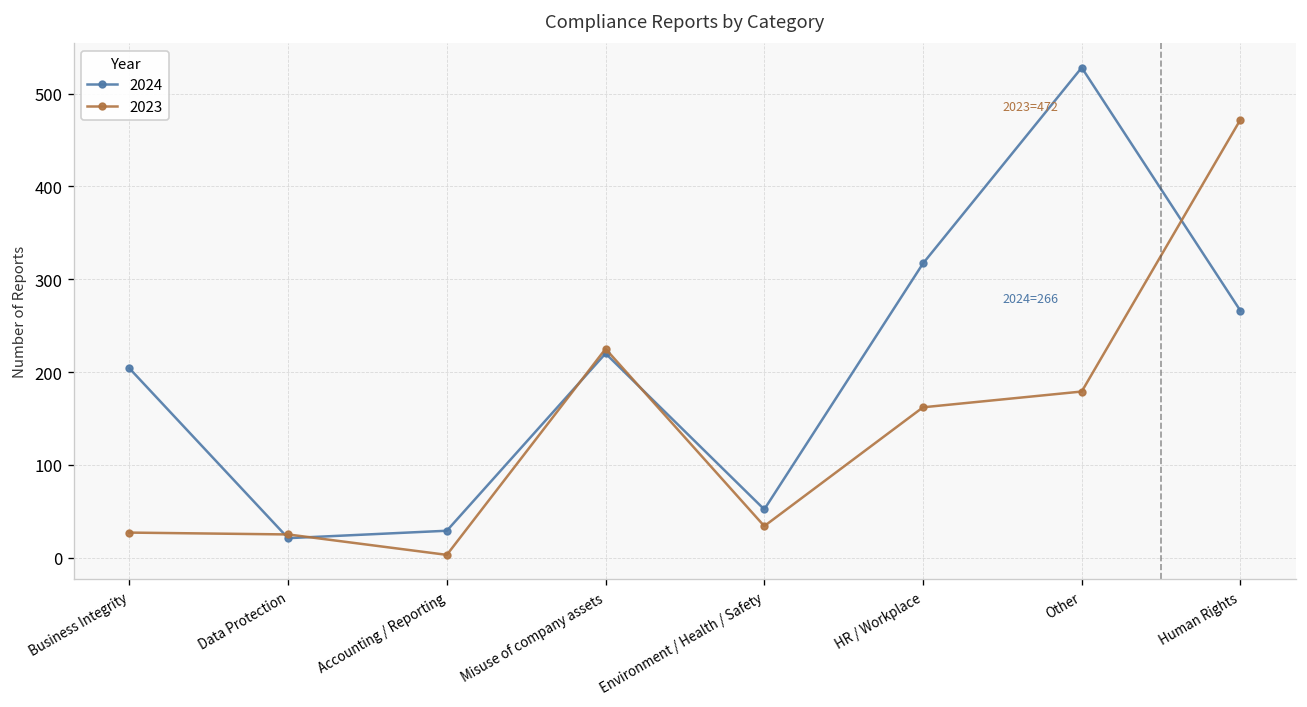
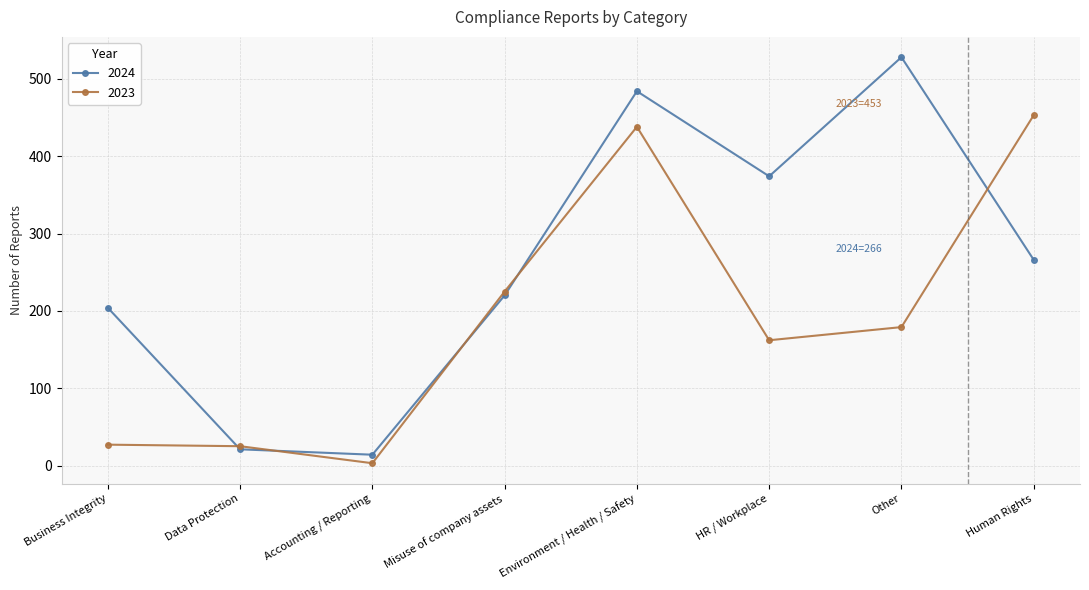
2024, Accounting / Reporting: 30 -> 10
2024, Environment / Health / Safety: 50 -> 480
2023, Environment / Health / Safety: 30 -> 440
2024, HR / Workplace: 320 -> 370
2023, Human Rights: 472 -> 453
